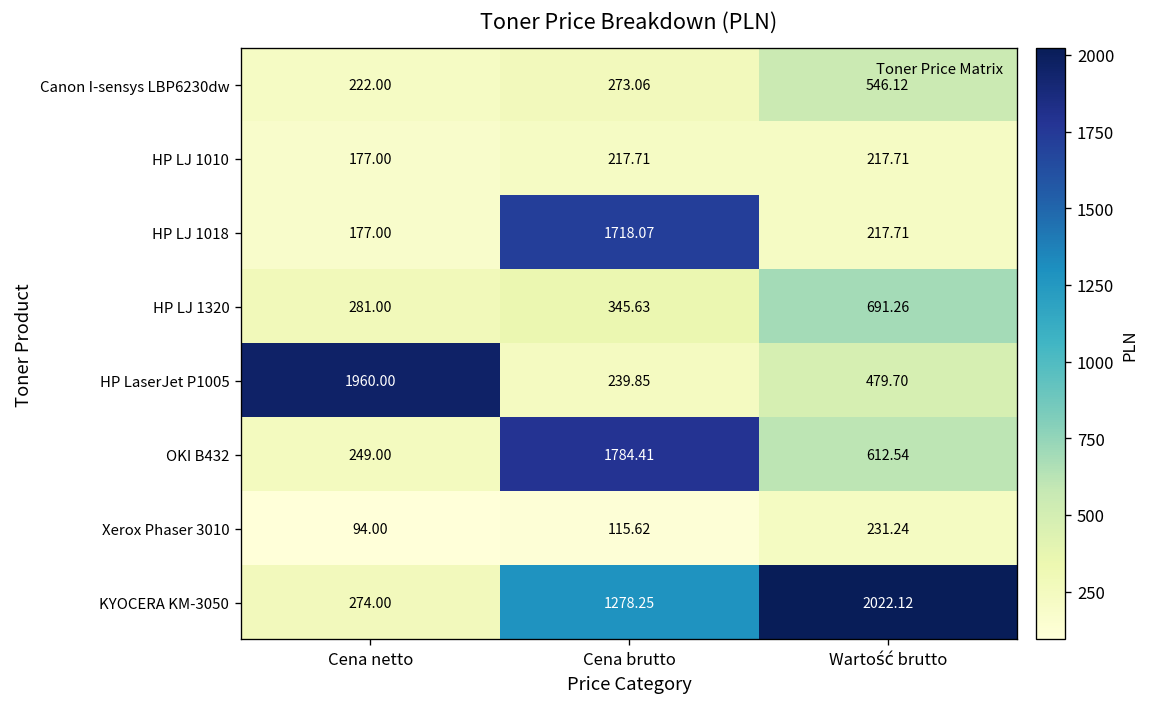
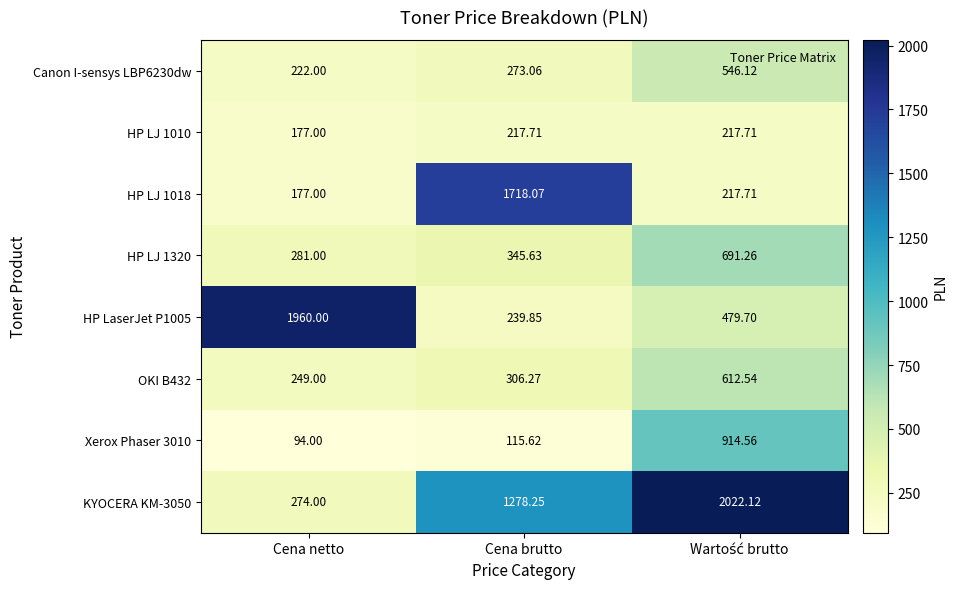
OKI B432, Cena brutto: 1784.41 -> 306.27
Xerox Phaser 3010, Wartość brutto: 231.24 -> 914.56
